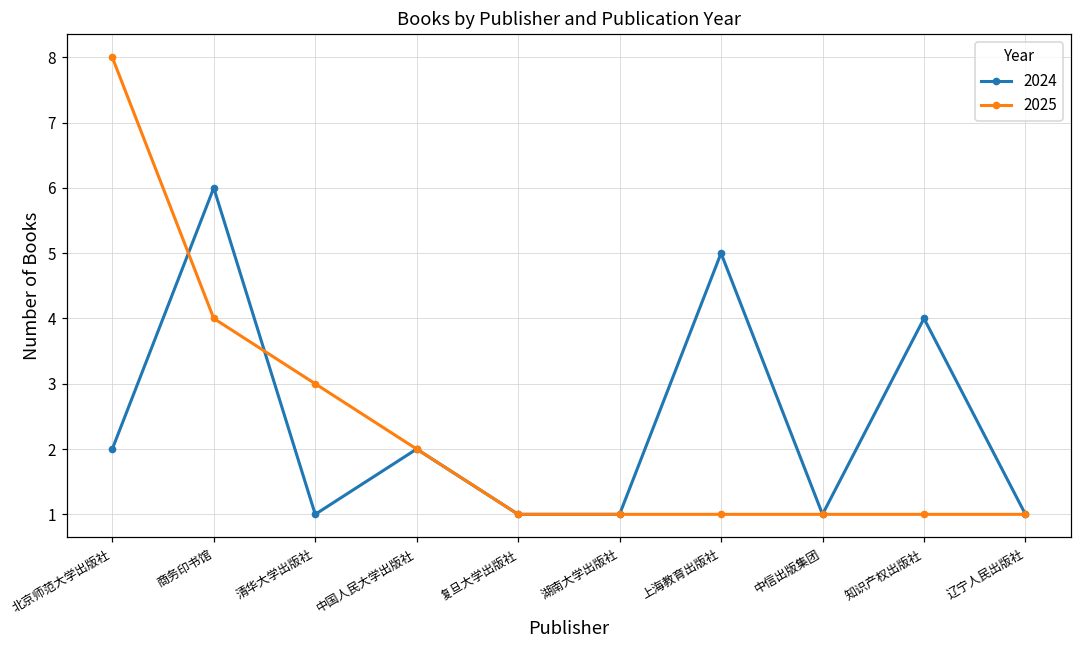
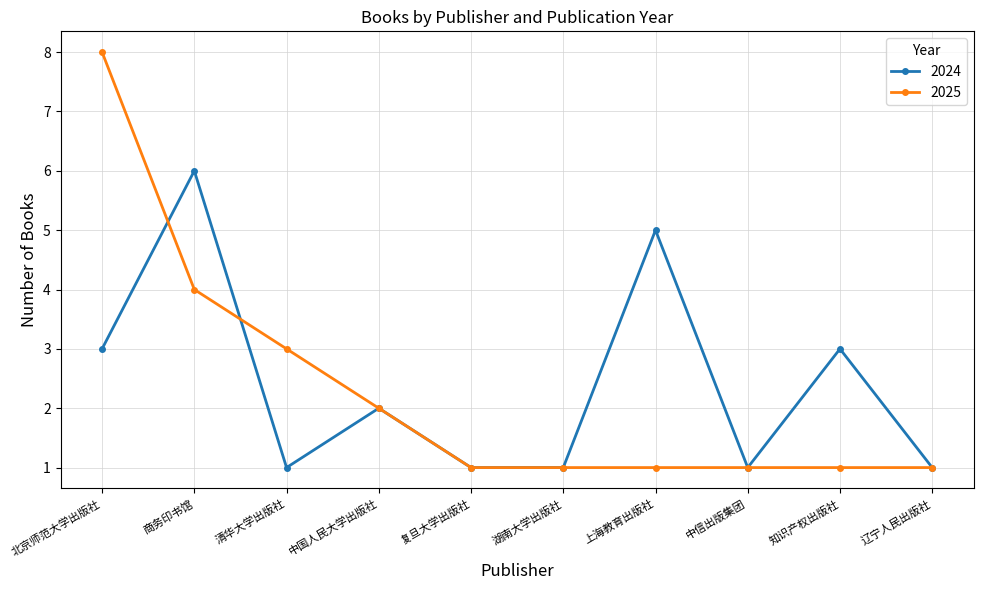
2024, 北京师范大学出版社: 2 -> 3
2024, 知识产权出版社: 4 -> 3
